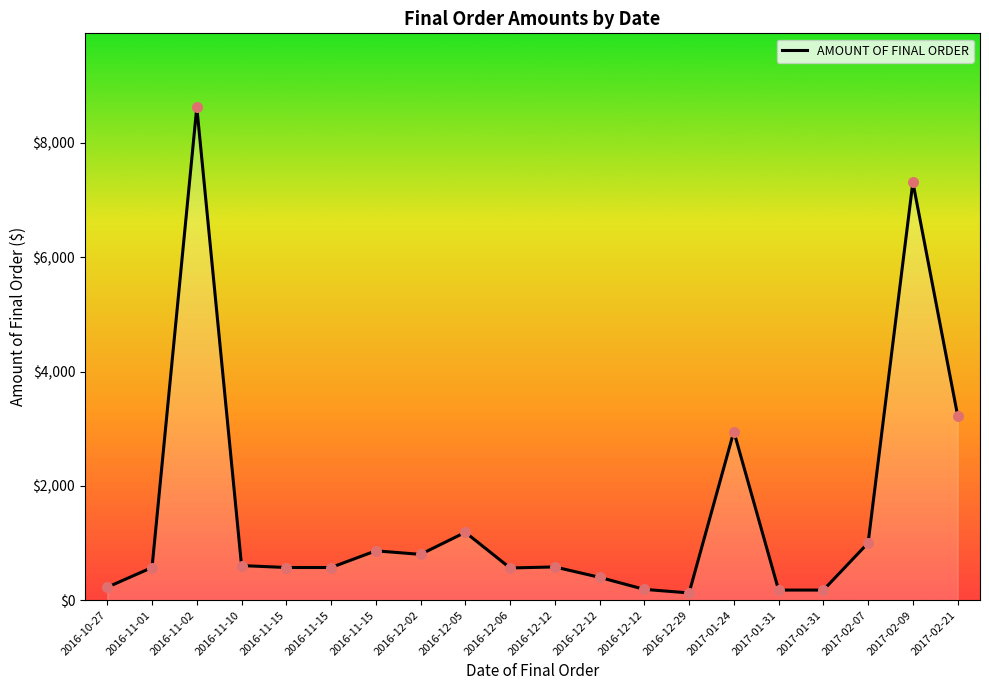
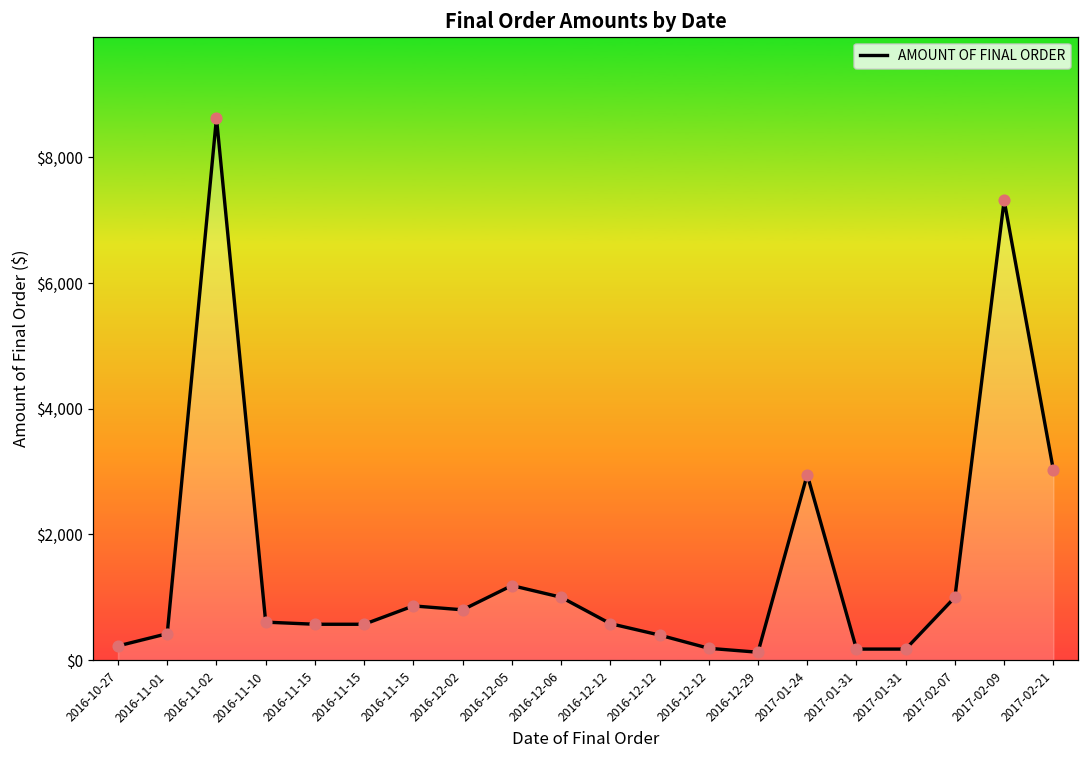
2016-11-01: $600 -> $400
2016-12-06: $600 -> $1,000
2017-02-21: $3,200 -> $3,000
